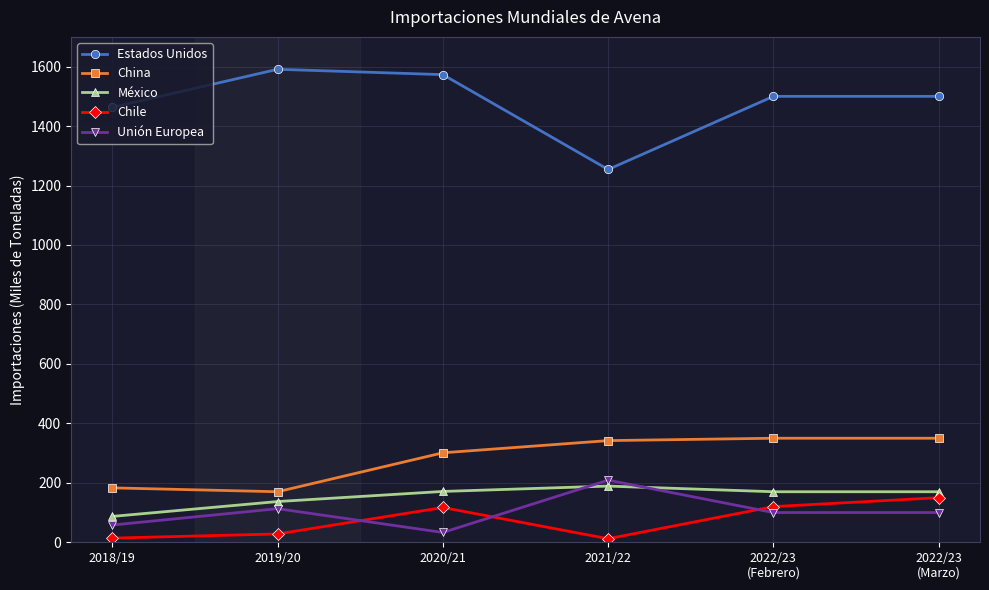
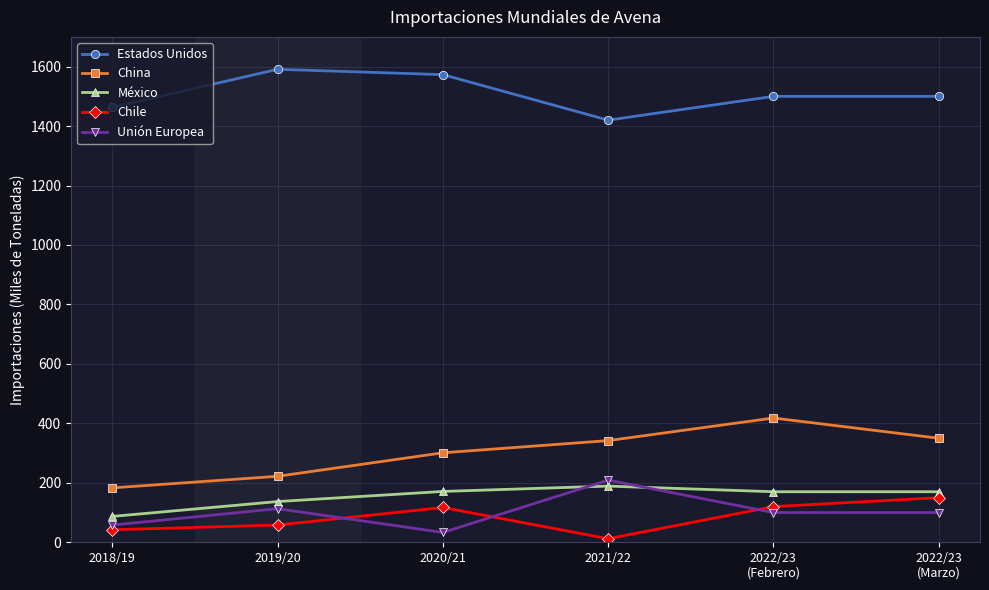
Chile, 2018/19: 10 -> 40
China, 2019/20: 170 -> 220
Chile, 2019/20: 30 -> 60
Estados Unidos, 2021/22: 1250 -> 1420
China, 2022/23 (Febrero): 350 -> 420
